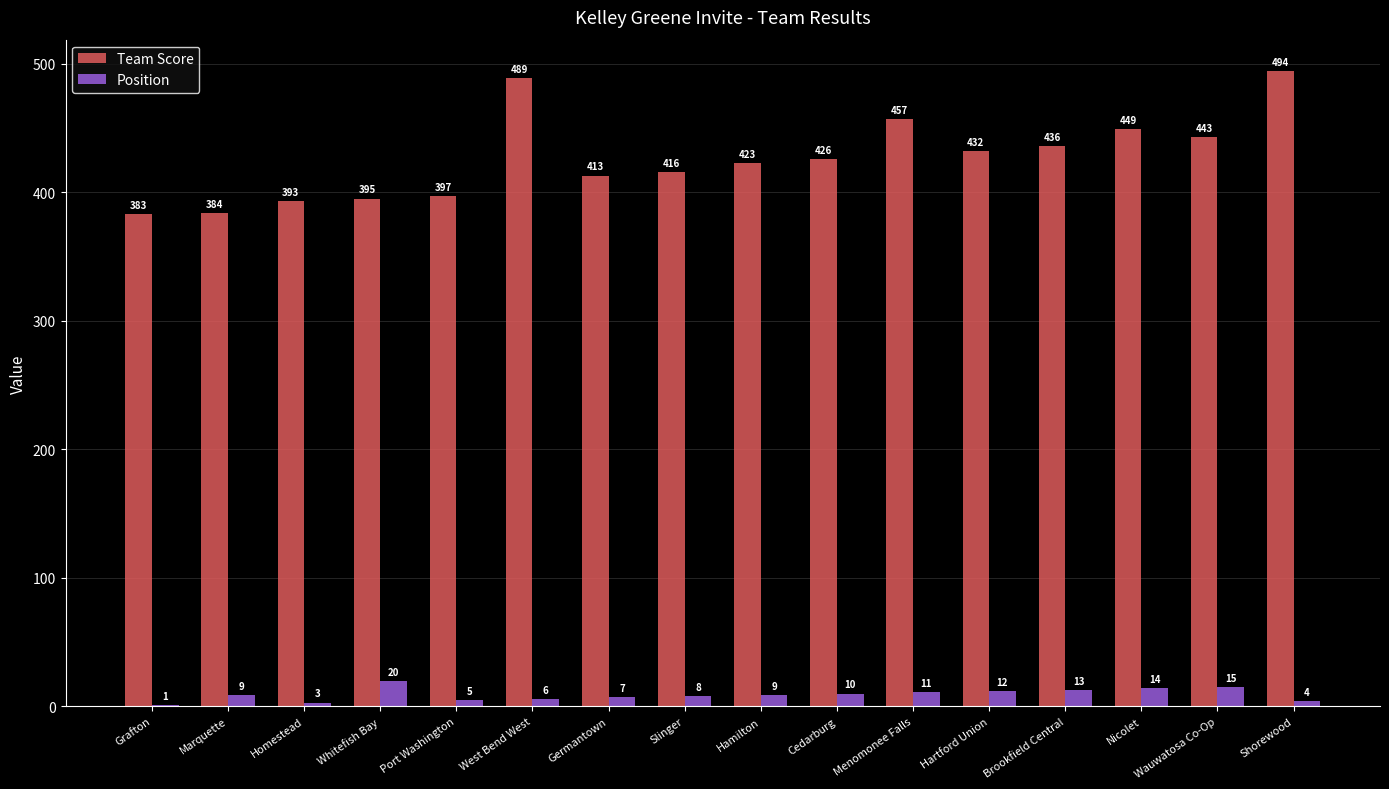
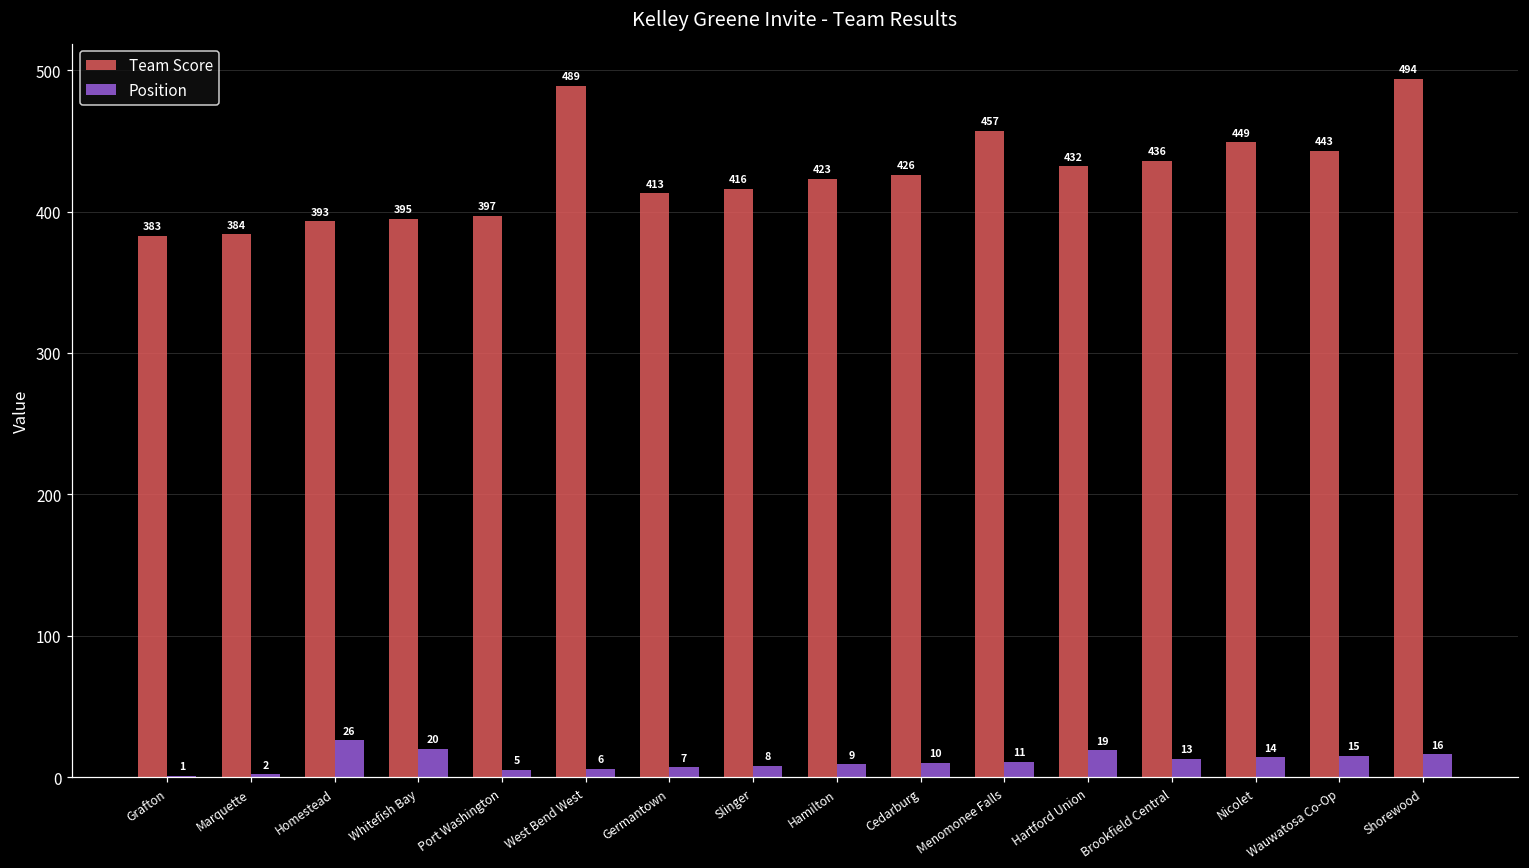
Position, Marquette: 9 -> 2
Position, Homestead: 3 -> 26
Position, Hartford Union: 12 -> 19
Position, Shorewood: 4 -> 16
